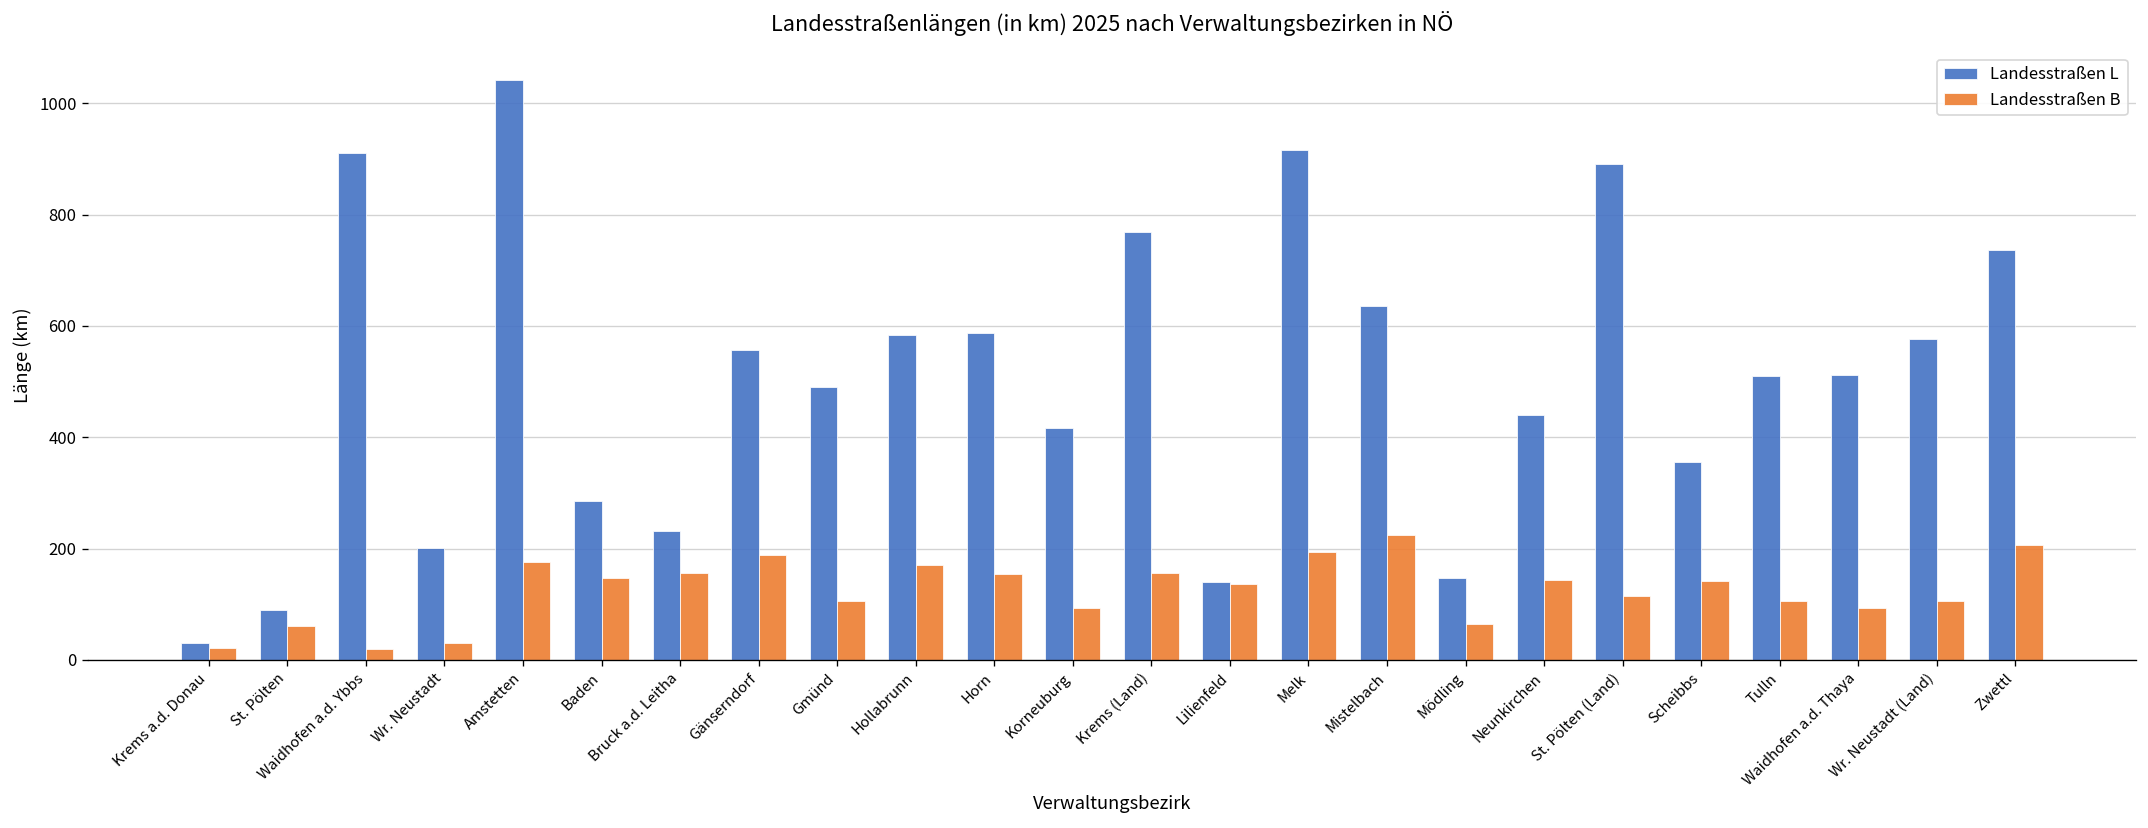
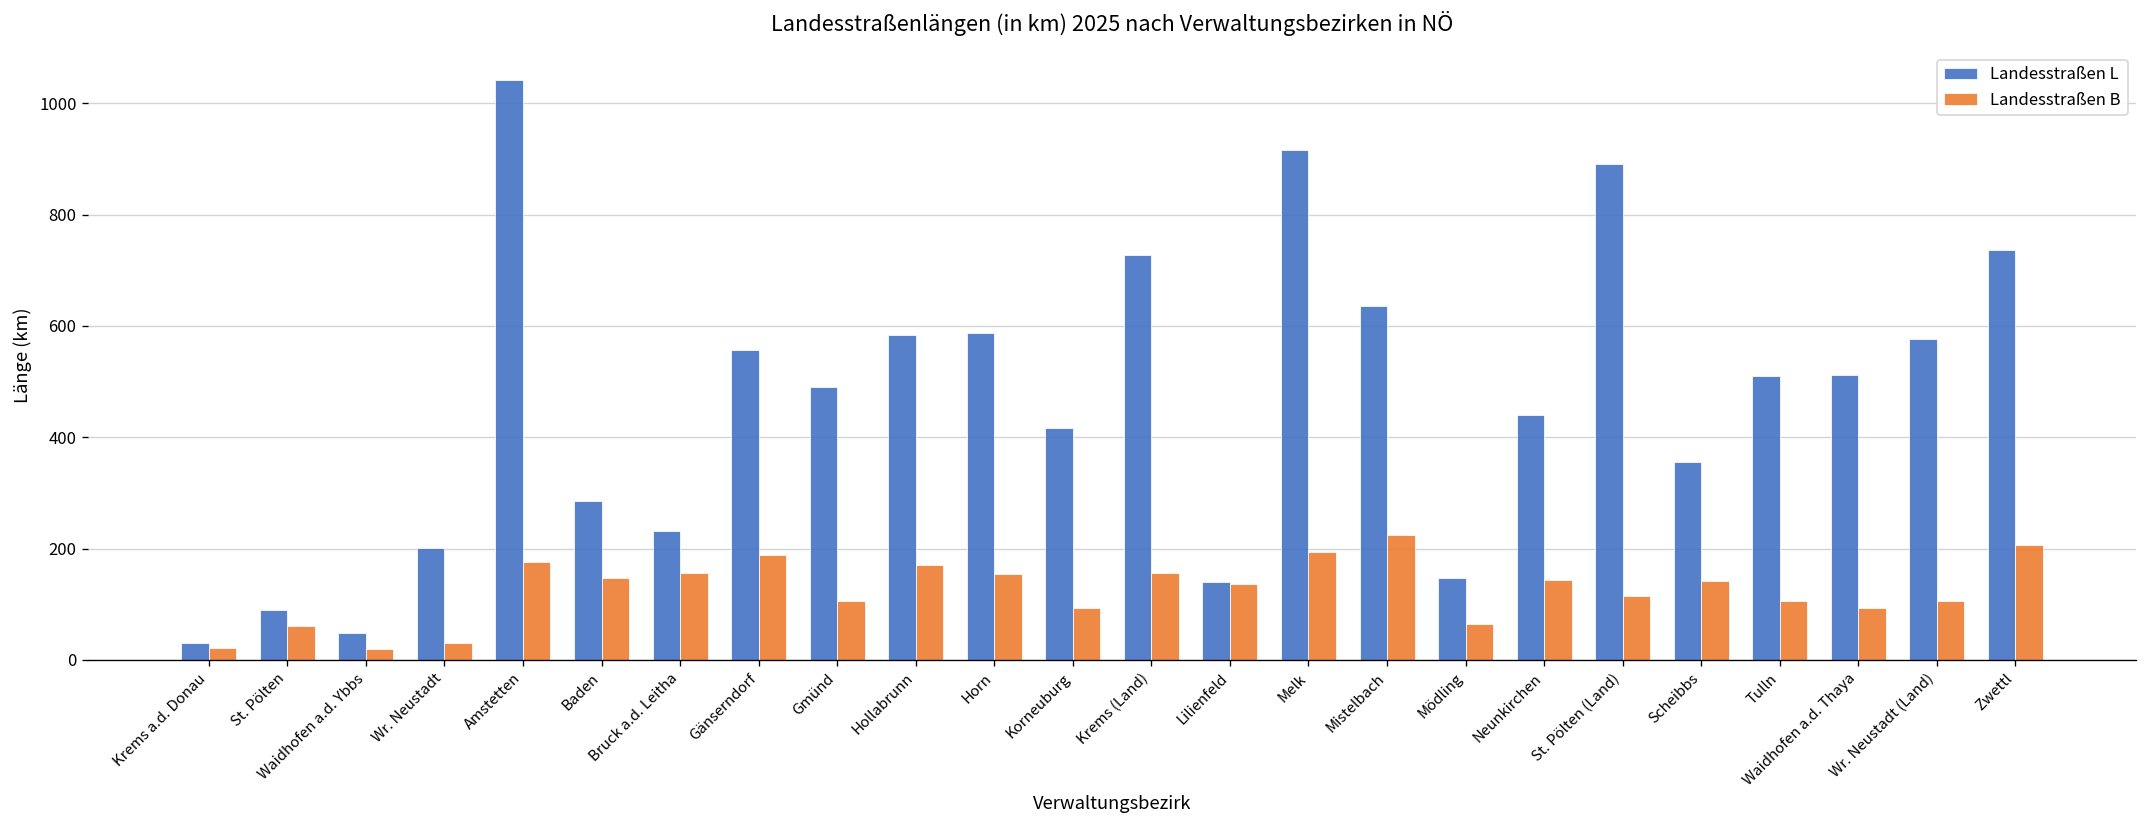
Landesstraßen L, Waidhofen a.d. Ybbs: 910 -> 50
Landesstraßen L, Krems (Land): 770 -> 730
